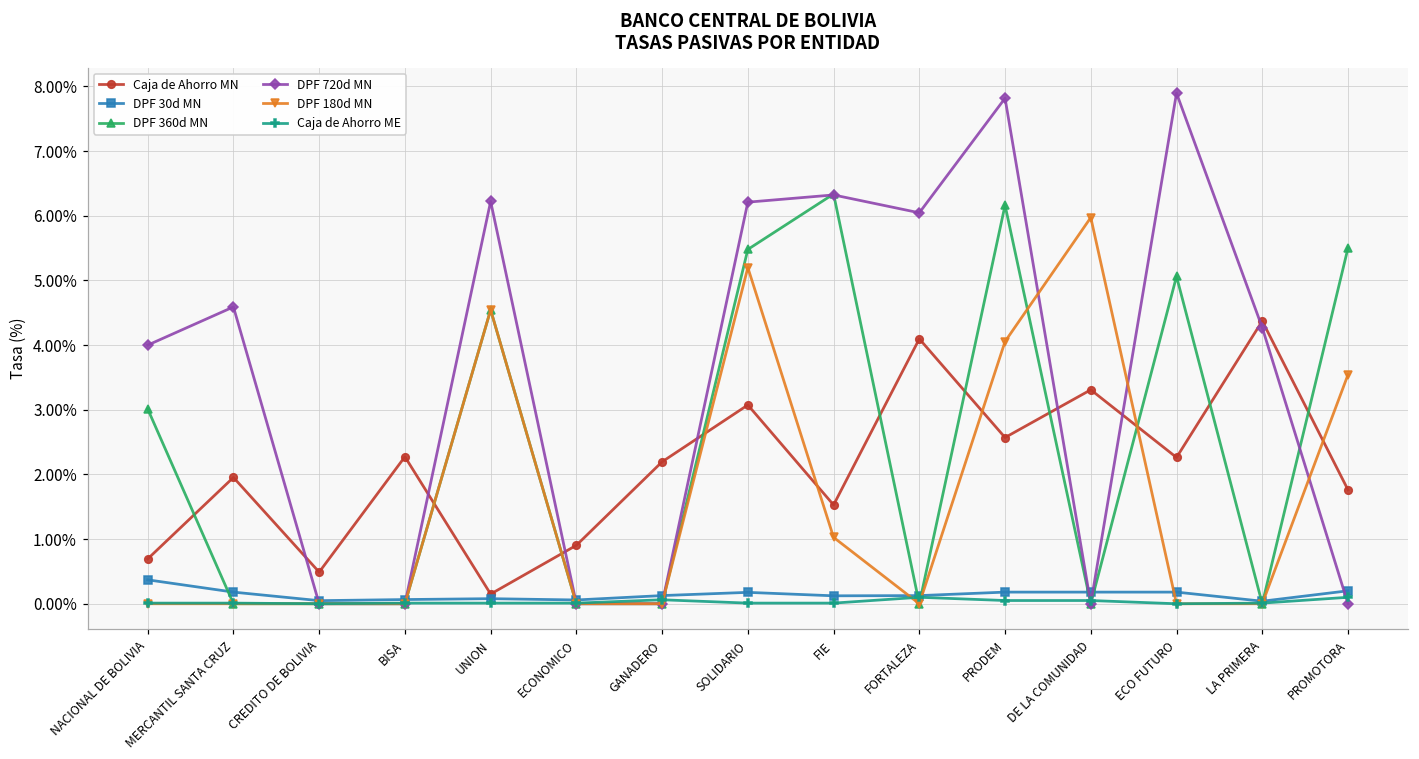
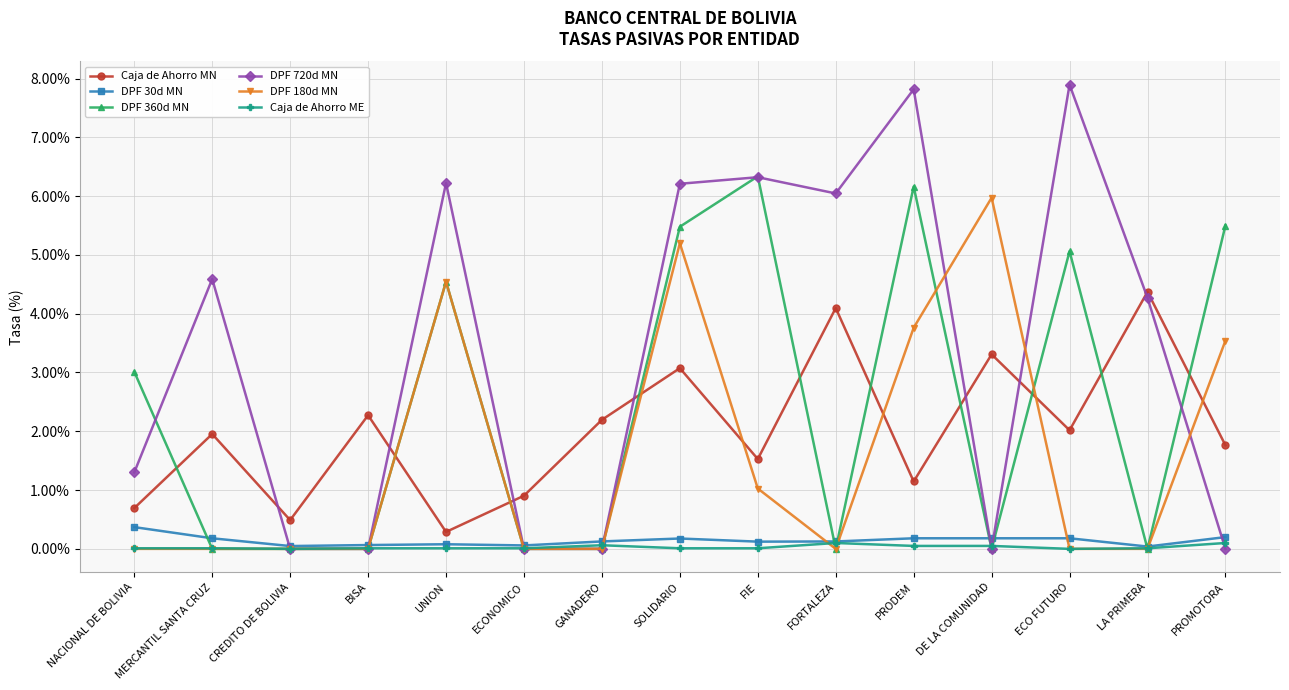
DPF 720d MN, NACIONAL DE BOLIVIA: 4.0% -> 1.3%
Caja de Ahorro MN, UNION: 0.2% -> 0.3%
Caja de Ahorro MN, PRODEM: 2.6% -> 1.1%
DPF 180d MN, PRODEM: 4.1% -> 3.8%
Caja de Ahorro MN, ECO FUTURO: 2.3% -> 2.0%
